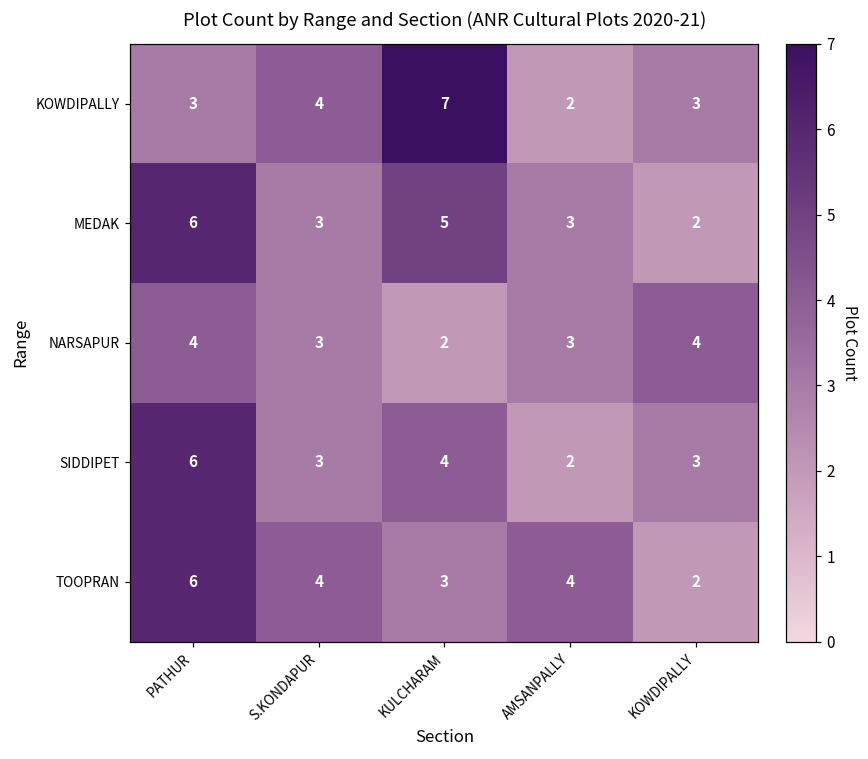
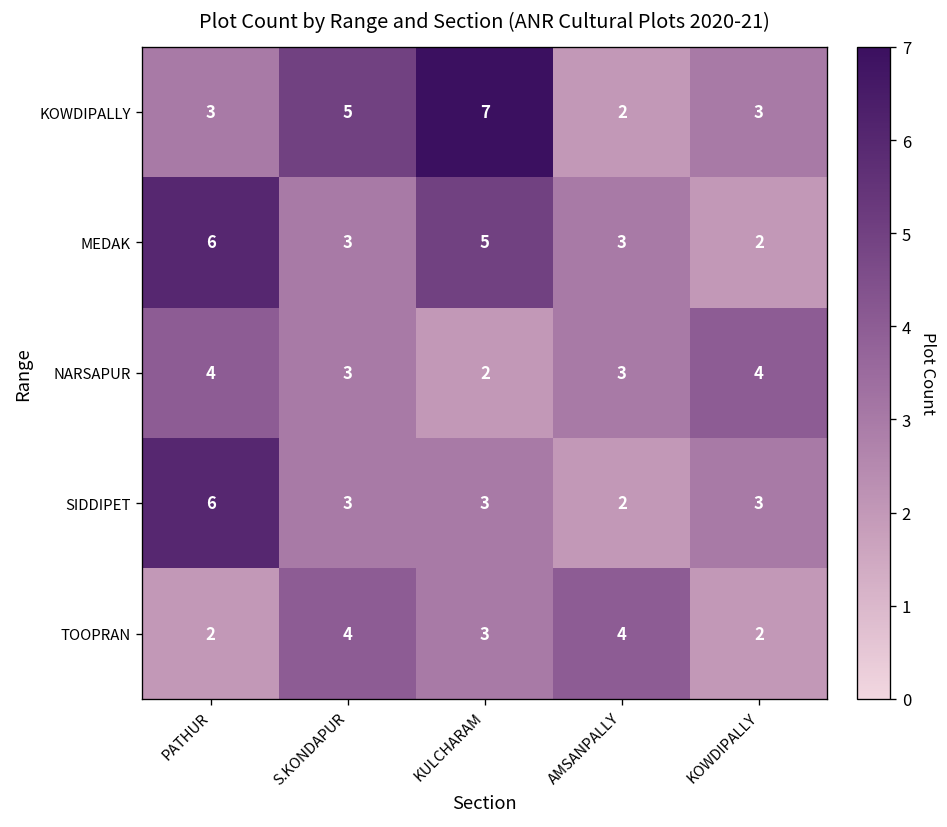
KOWDIPALLY, S.KONDAPUR: 4 -> 5
SIDDIPET, KULCHARAM: 4 -> 3
TOOPRAN, PATHUR: 6 -> 2
